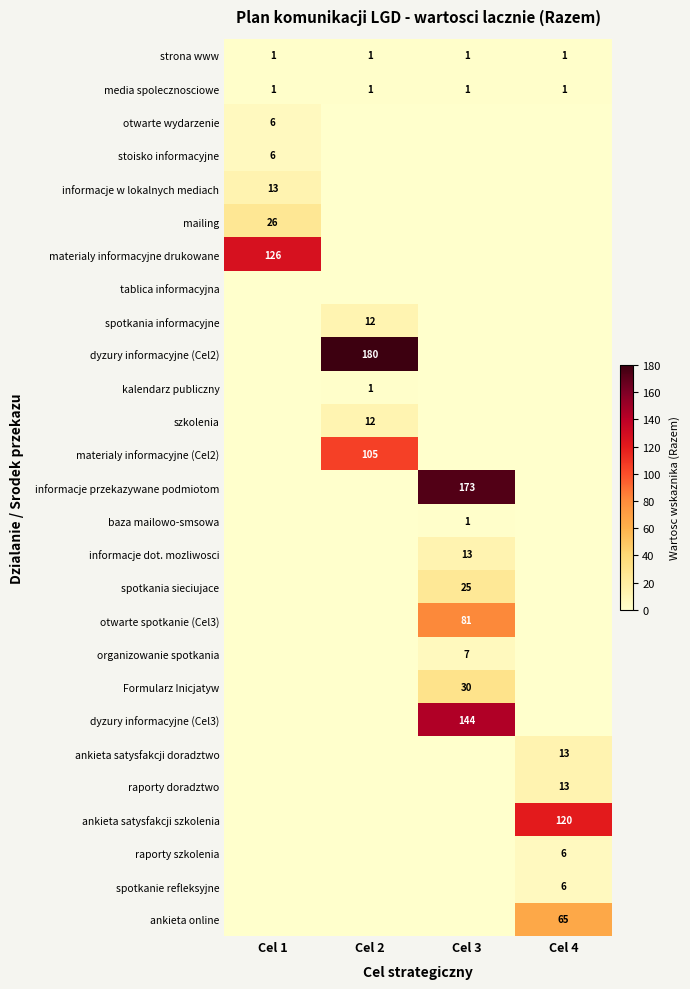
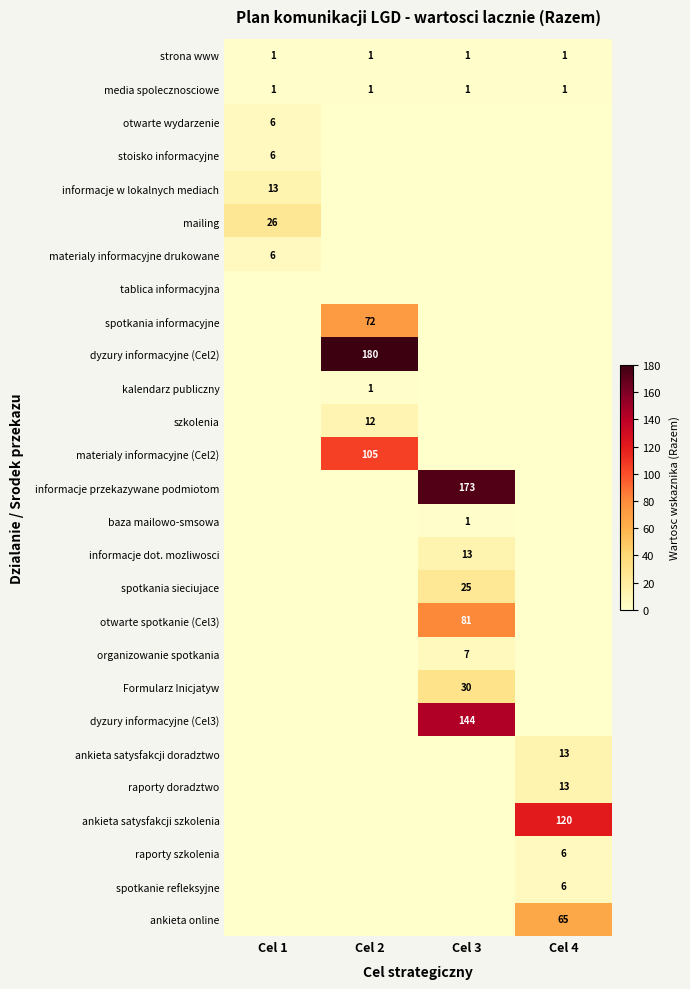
materialy informacyjne drukowane, Cel 1: 126 -> 6
spotkania informacyjne, Cel 2: 12 -> 72
